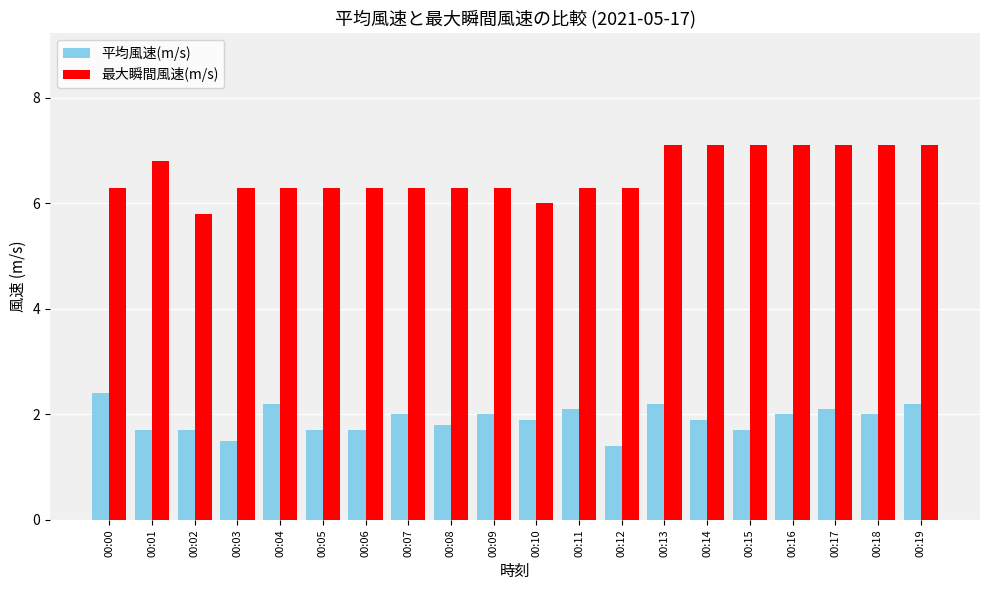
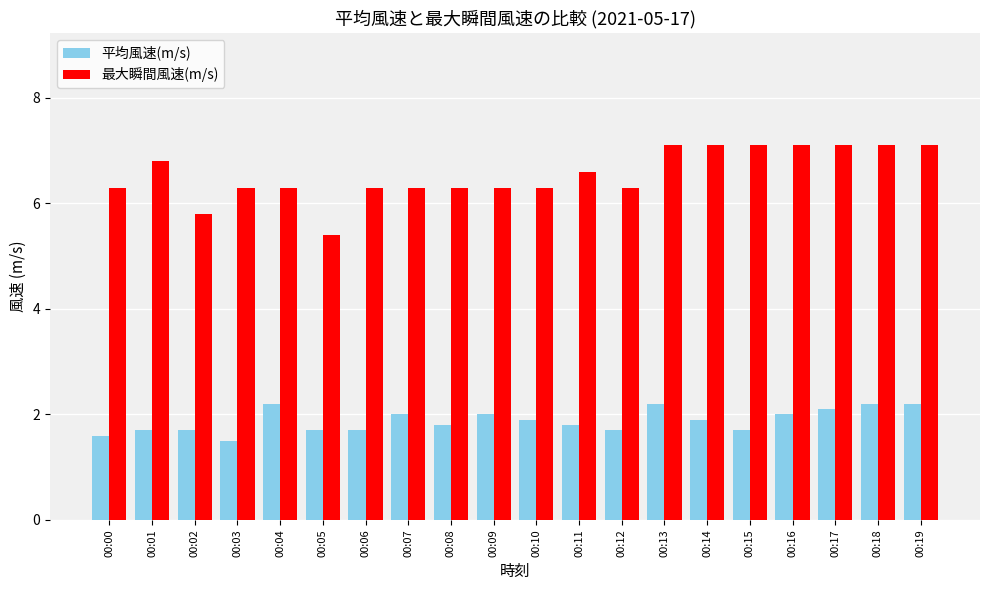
平均風速(m/s), 00:00: 2.4 -> 1.6
最大瞬間風速(m/s), 00:05: 6.3 -> 5.4
最大瞬間風速(m/s), 00:10: 6.0 -> 6.3
平均風速(m/s), 00:11: 2.1 -> 1.8
最大瞬間風速(m/s), 00:11: 6.3 -> 6.6
平均風速(m/s), 00:12: 1.4 -> 1.7
平均風速(m/s), 00:18: 2.0 -> 2.2
